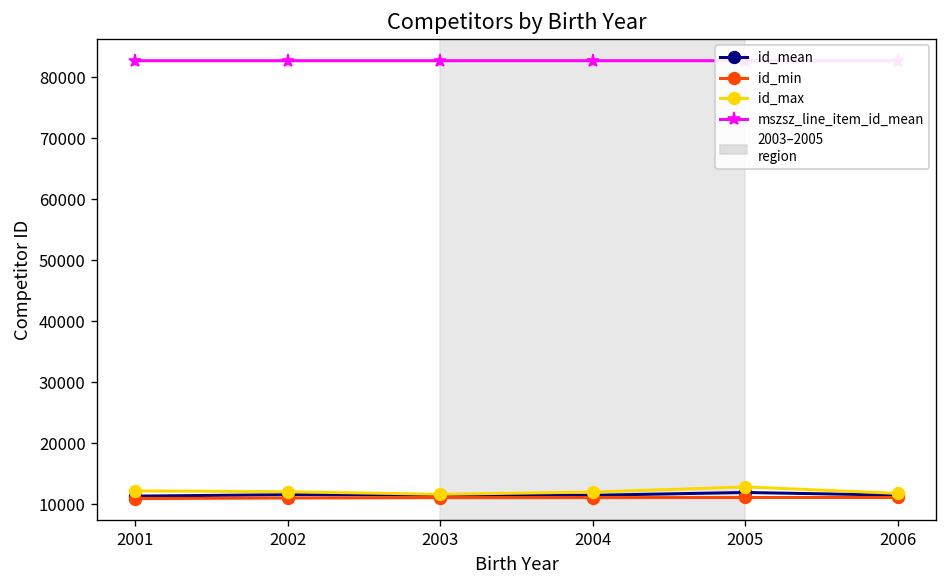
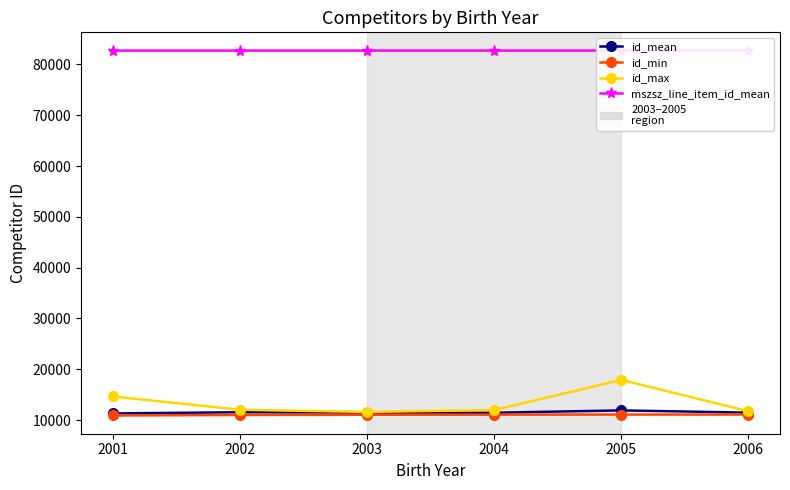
id_max, 2001: 12000 -> 15000
id_max, 2005: 13000 -> 18000
